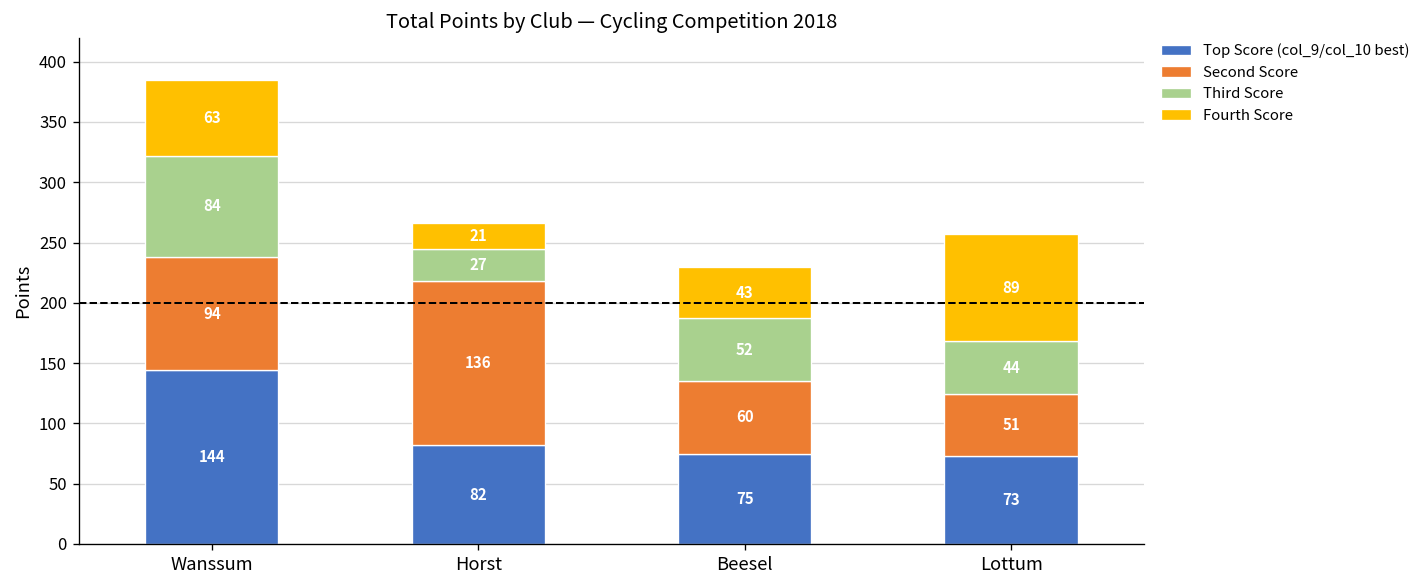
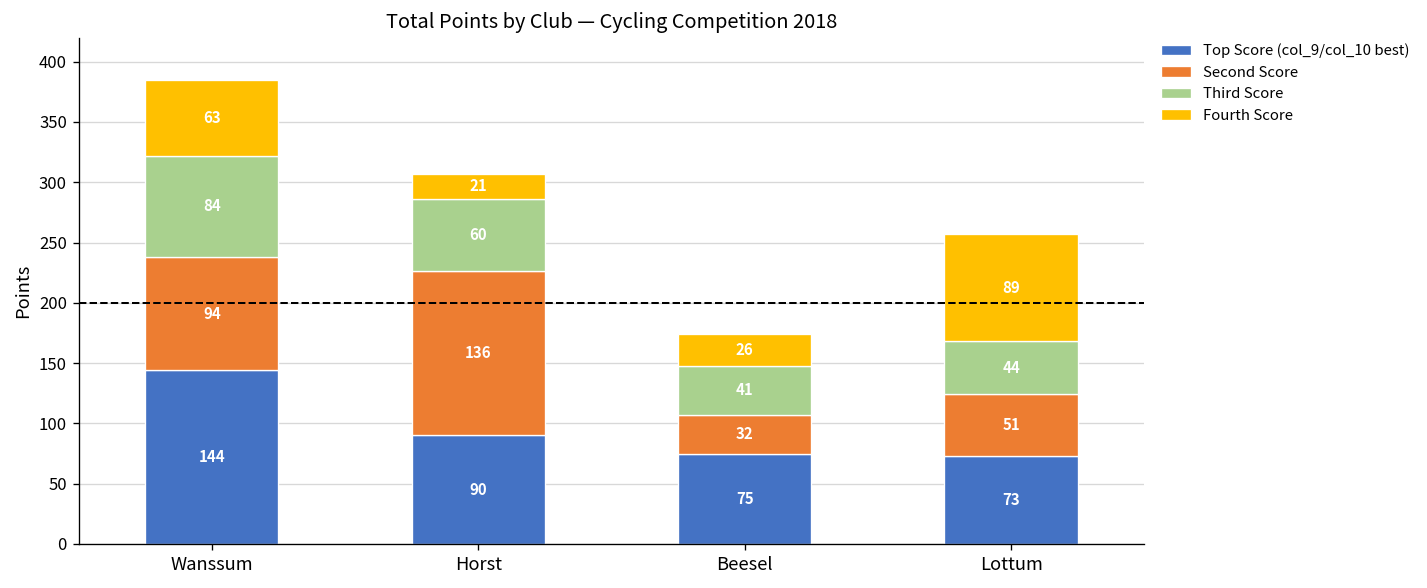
Top Score (col_9/col_10 best), Horst: 82 -> 90
Third Score, Horst: 27 -> 60
Second Score, Beesel: 60 -> 32
Third Score, Beesel: 52 -> 41
Fourth Score, Beesel: 43 -> 26
